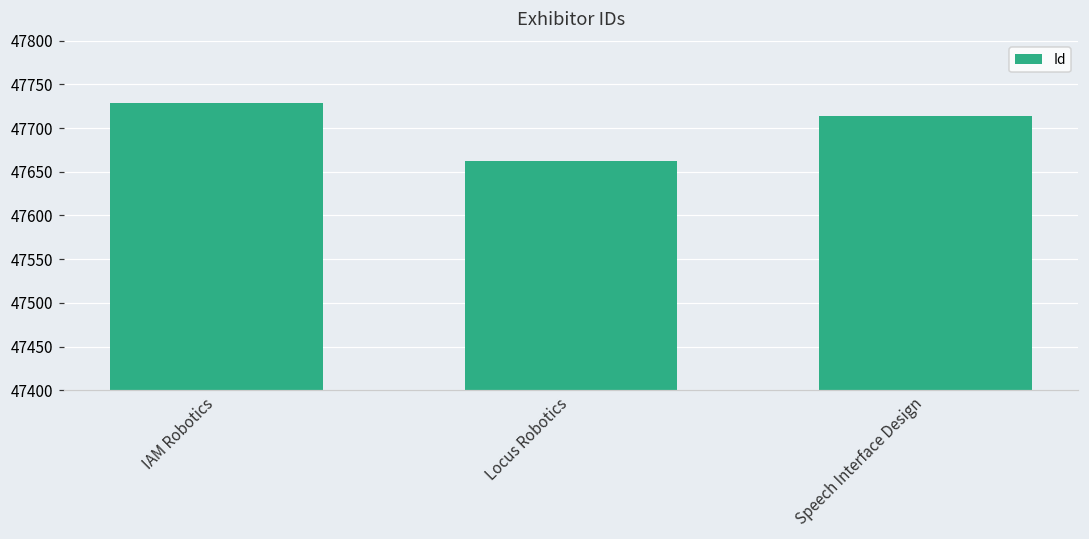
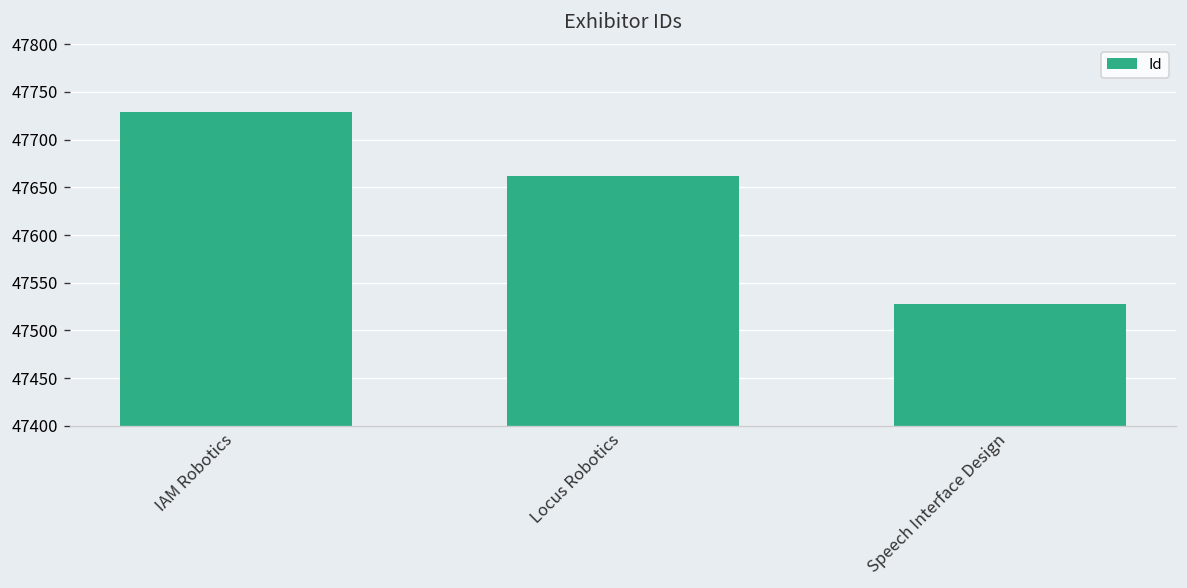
Speech Interface Design: 47710 -> 47530
